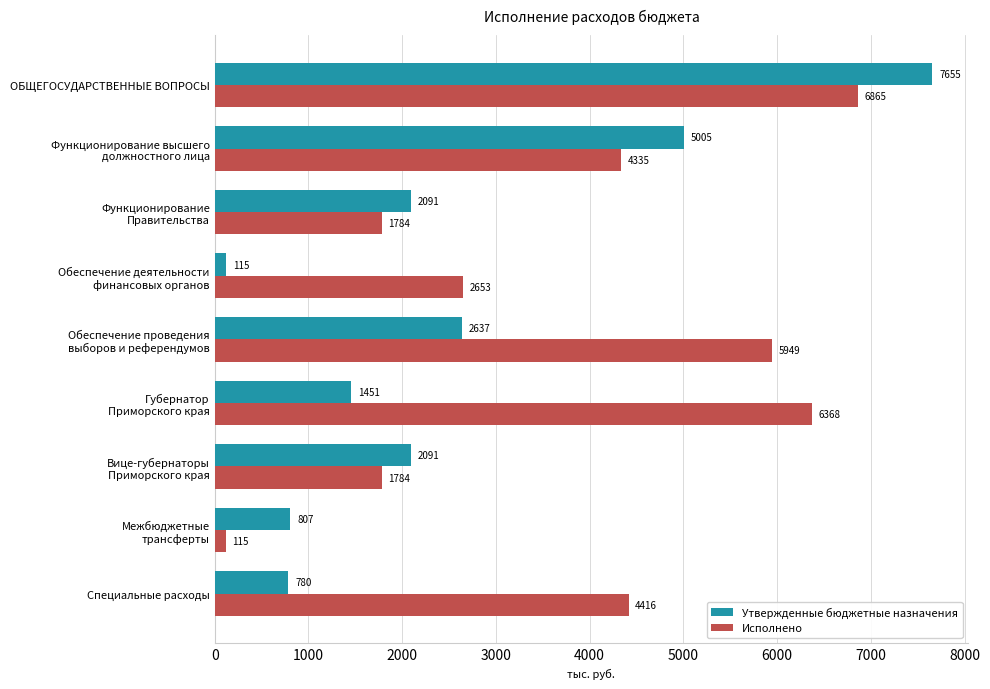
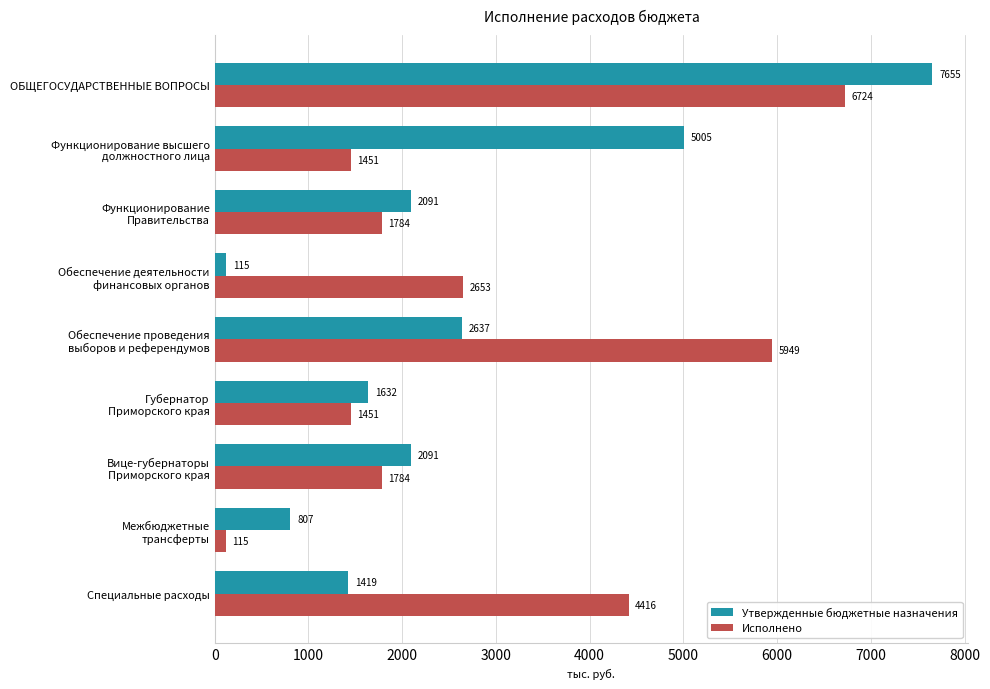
Исполнено, ОБЩЕГОСУДАРСТВЕННЫЕ ВОПРОСЫ: 6865 -> 6724
Исполнено, Функционирование высшего должностного лица: 4335 -> 1451
Утвержденные бюджетные назначения, Губернатор Приморского края: 1451 -> 1632
Исполнено, Губернатор Приморского края: 6368 -> 1451
Утвержденные бюджетные назначения, Специальные расходы: 780 -> 1419
